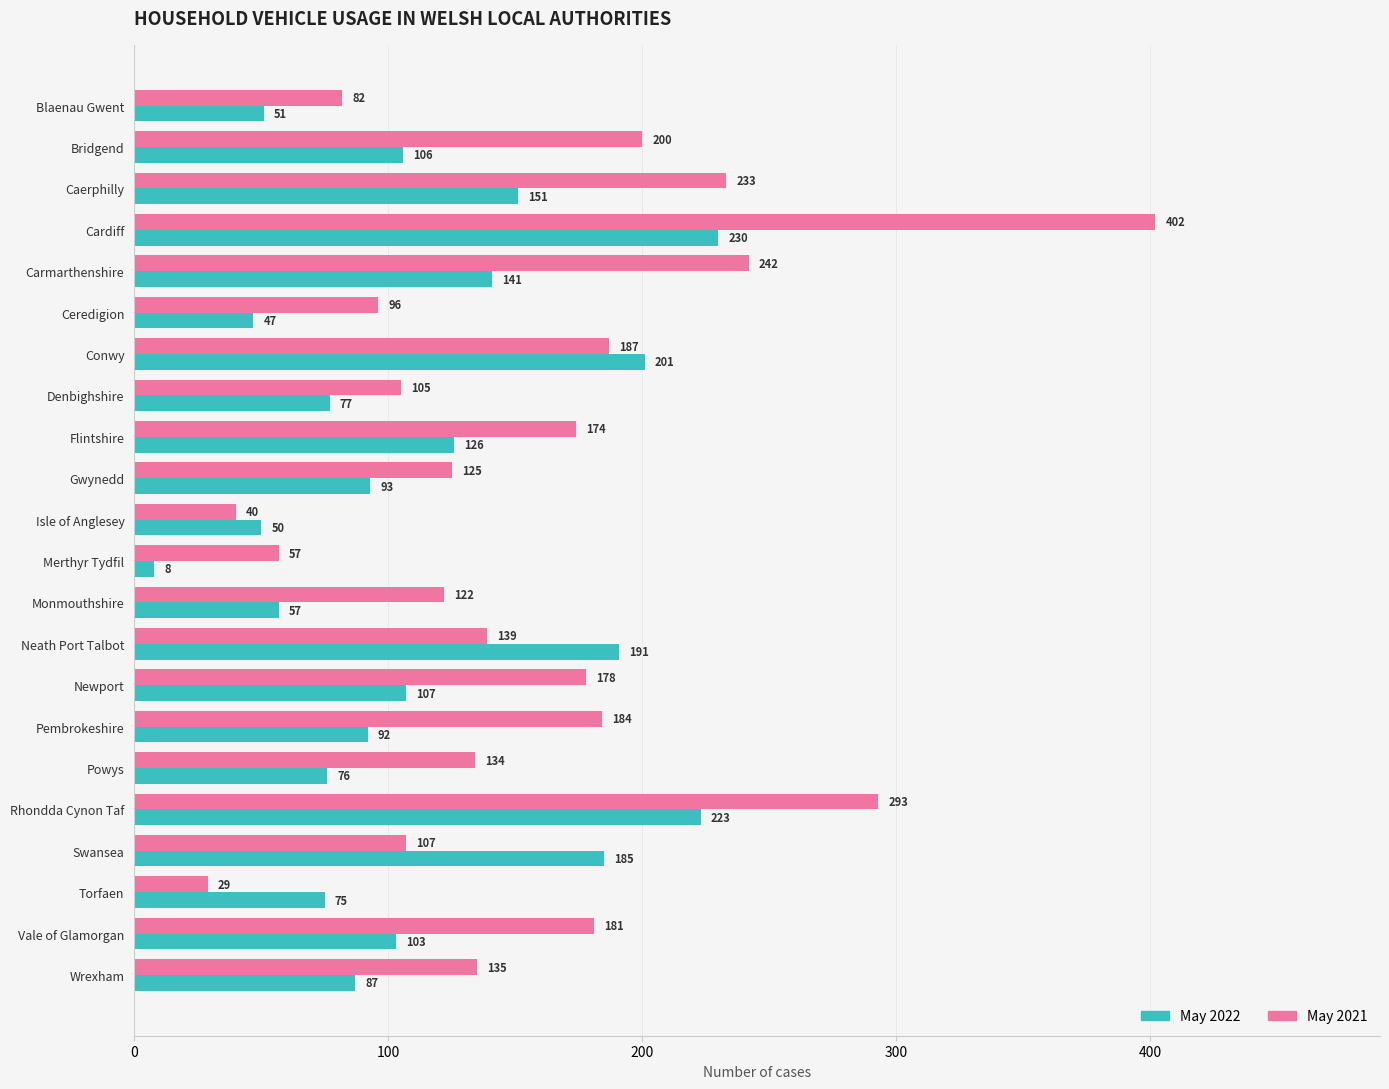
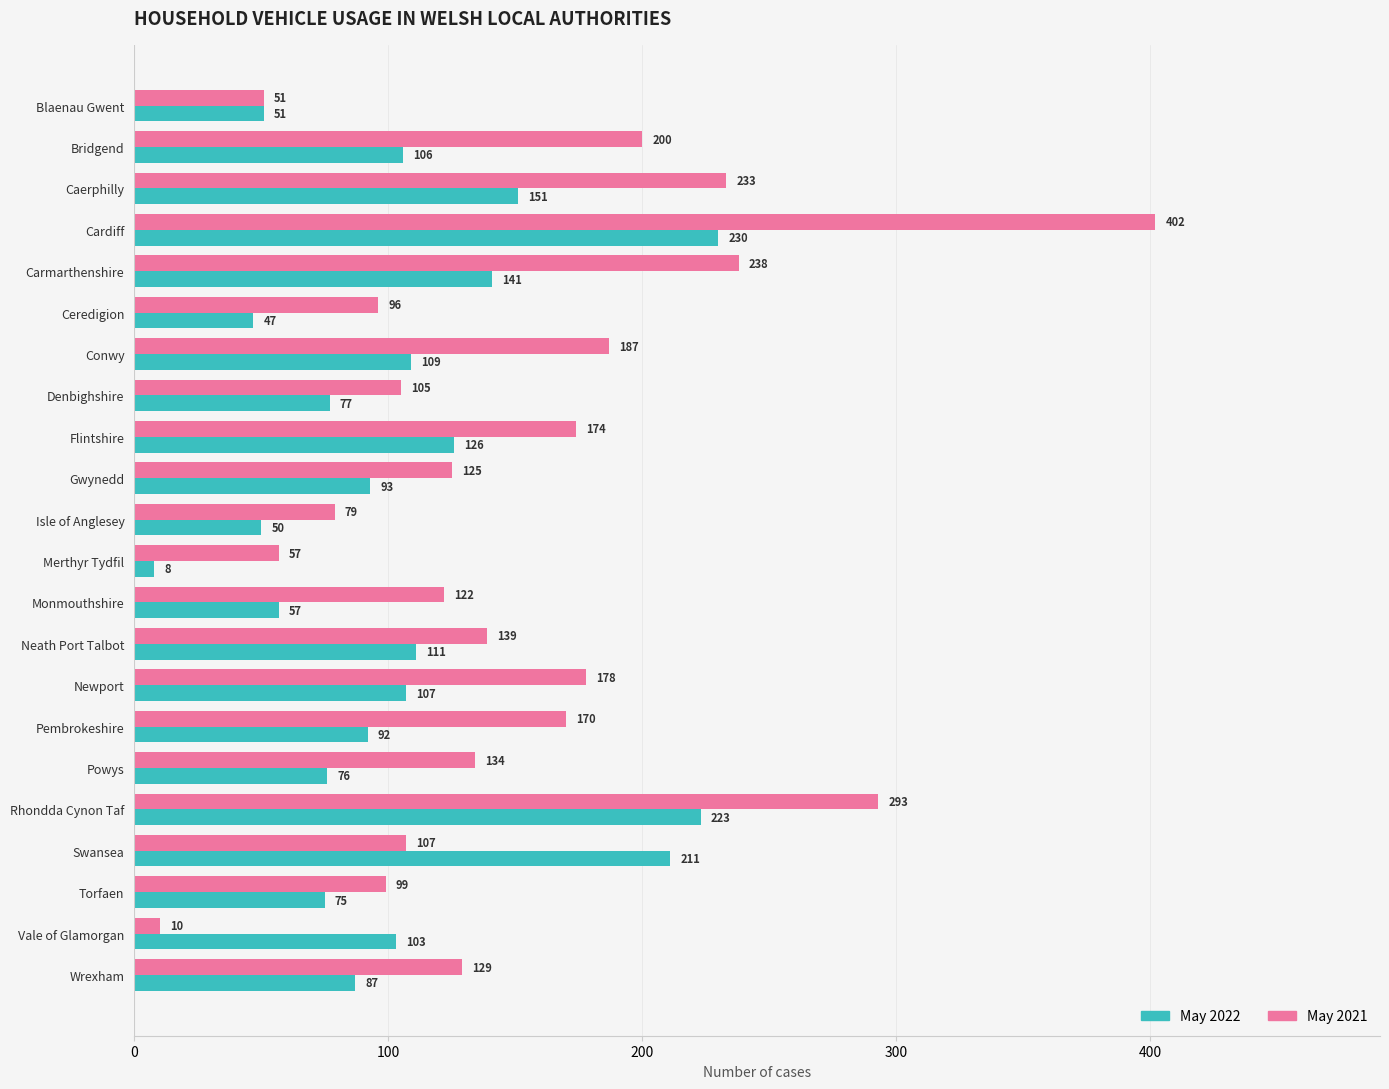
May 2021, Blaenau Gwent: 82 -> 51
May 2021, Carmarthenshire: 242 -> 238
May 2022, Conwy: 201 -> 109
May 2021, Isle of Anglesey: 40 -> 79
May 2022, Neath Port Talbot: 191 -> 111
May 2021, Pembrokeshire: 184 -> 170
May 2022, Swansea: 185 -> 211
May 2021, Torfaen: 29 -> 99
May 2021, Vale of Glamorgan: 181 -> 10
May 2021, Wrexham: 135 -> 129
